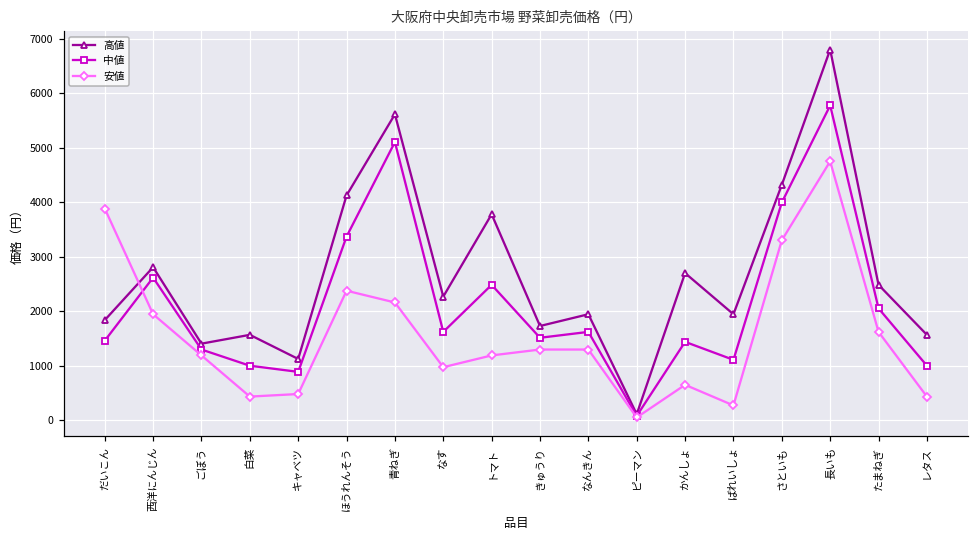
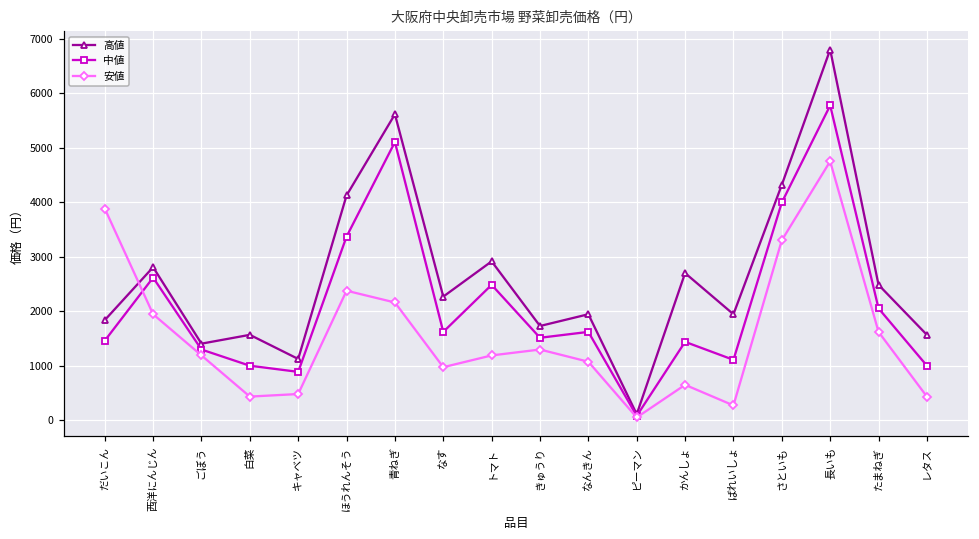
高値, トマト: 3800 -> 2900
安値, なんきん: 1300 -> 1100
